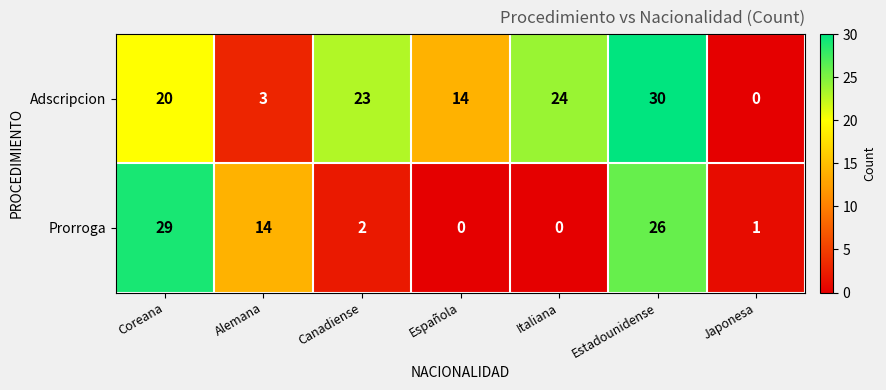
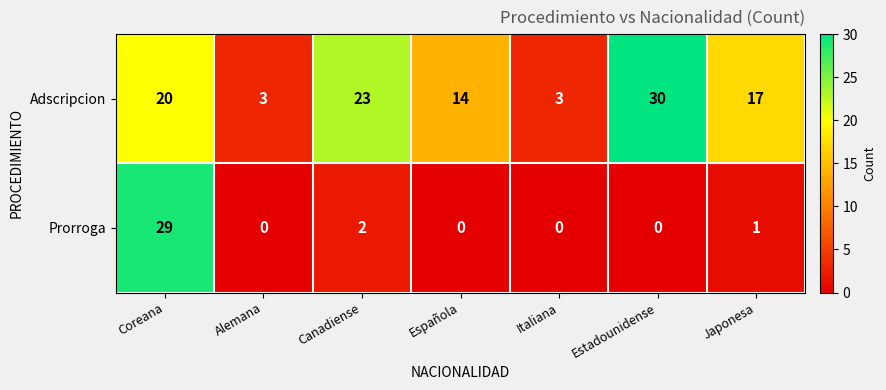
Adscripcion, Italiana: 24 -> 3
Adscripcion, Japonesa: 0 -> 17
Prorroga, Alemana: 14 -> 0
Prorroga, Estadounidense: 26 -> 0
